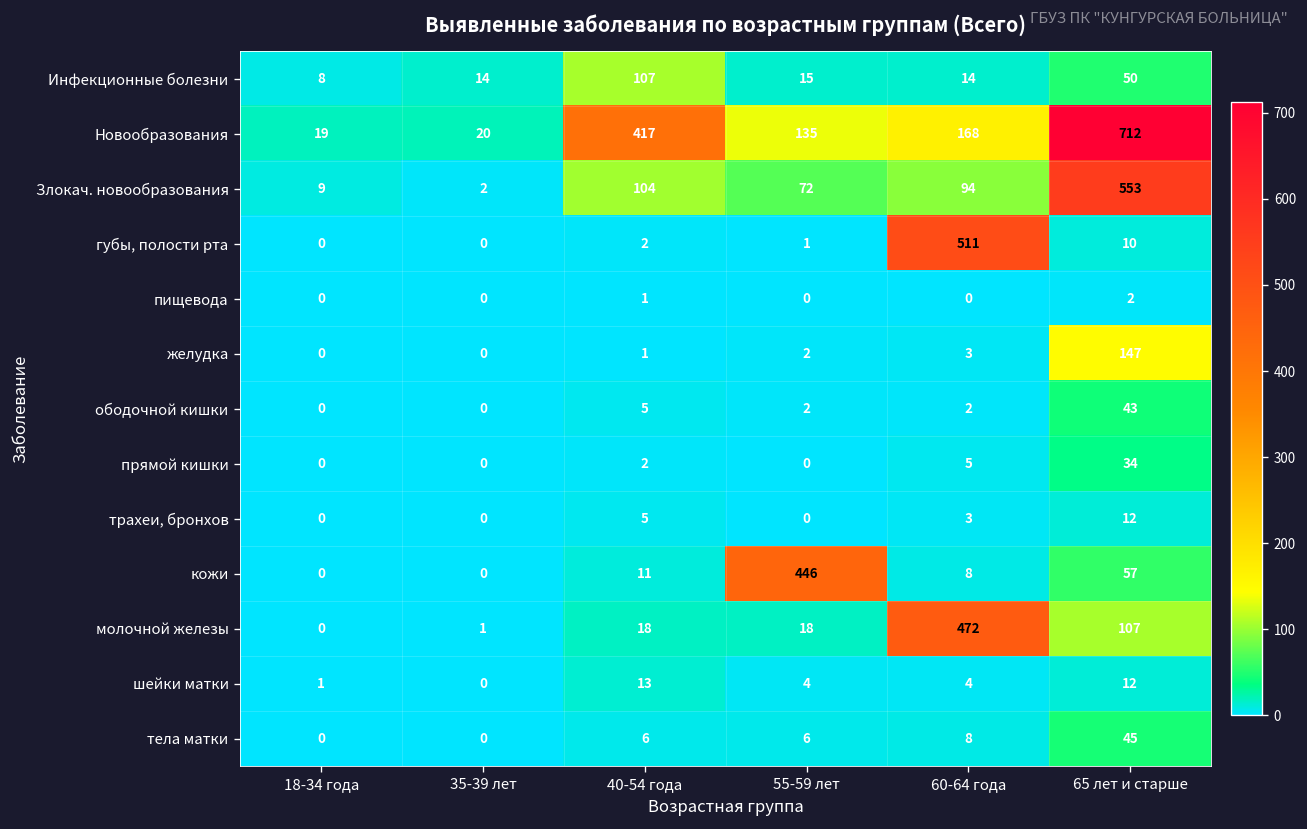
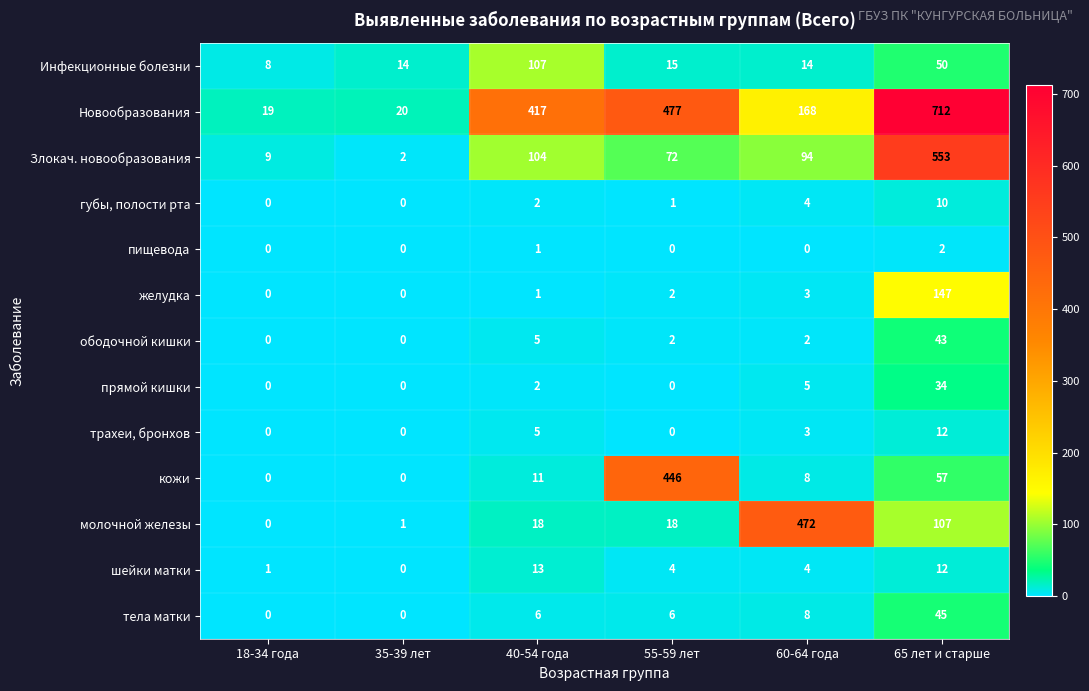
Новообразования, 55-59 лет: 135 -> 477
губы, полости рта, 60-64 года: 511 -> 4
